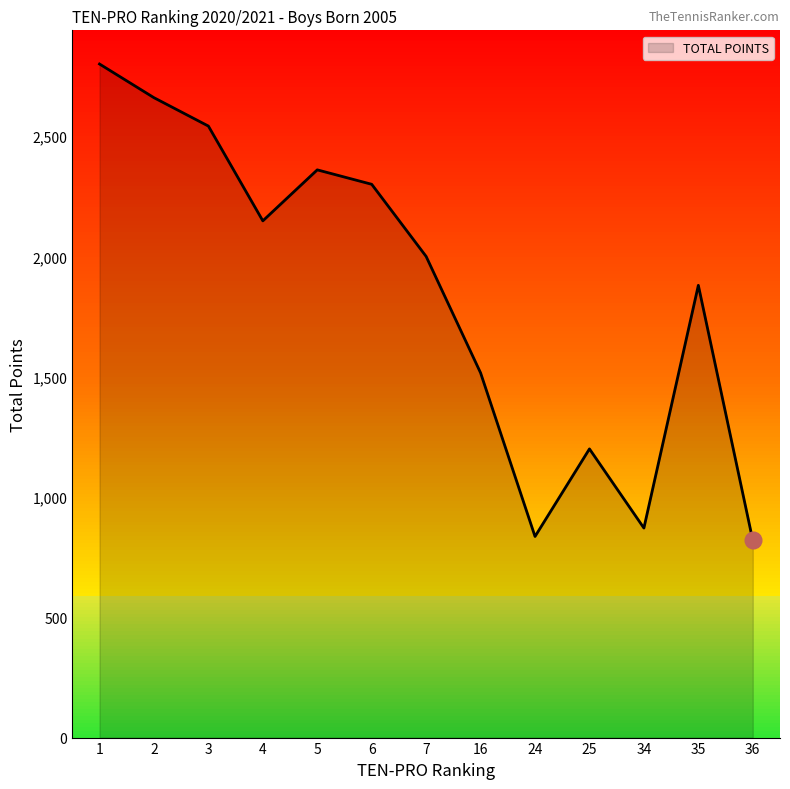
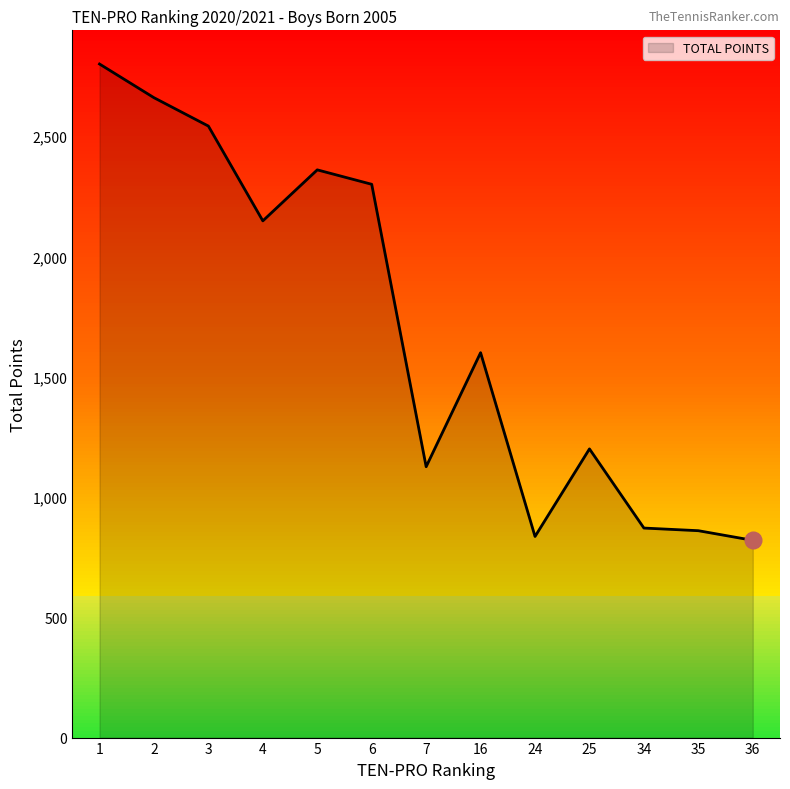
TOTAL POINTS, 7: 2,000 -> 1,130
TOTAL POINTS, 16: 1,520 -> 1,600
TOTAL POINTS, 35: 1,880 -> 860
